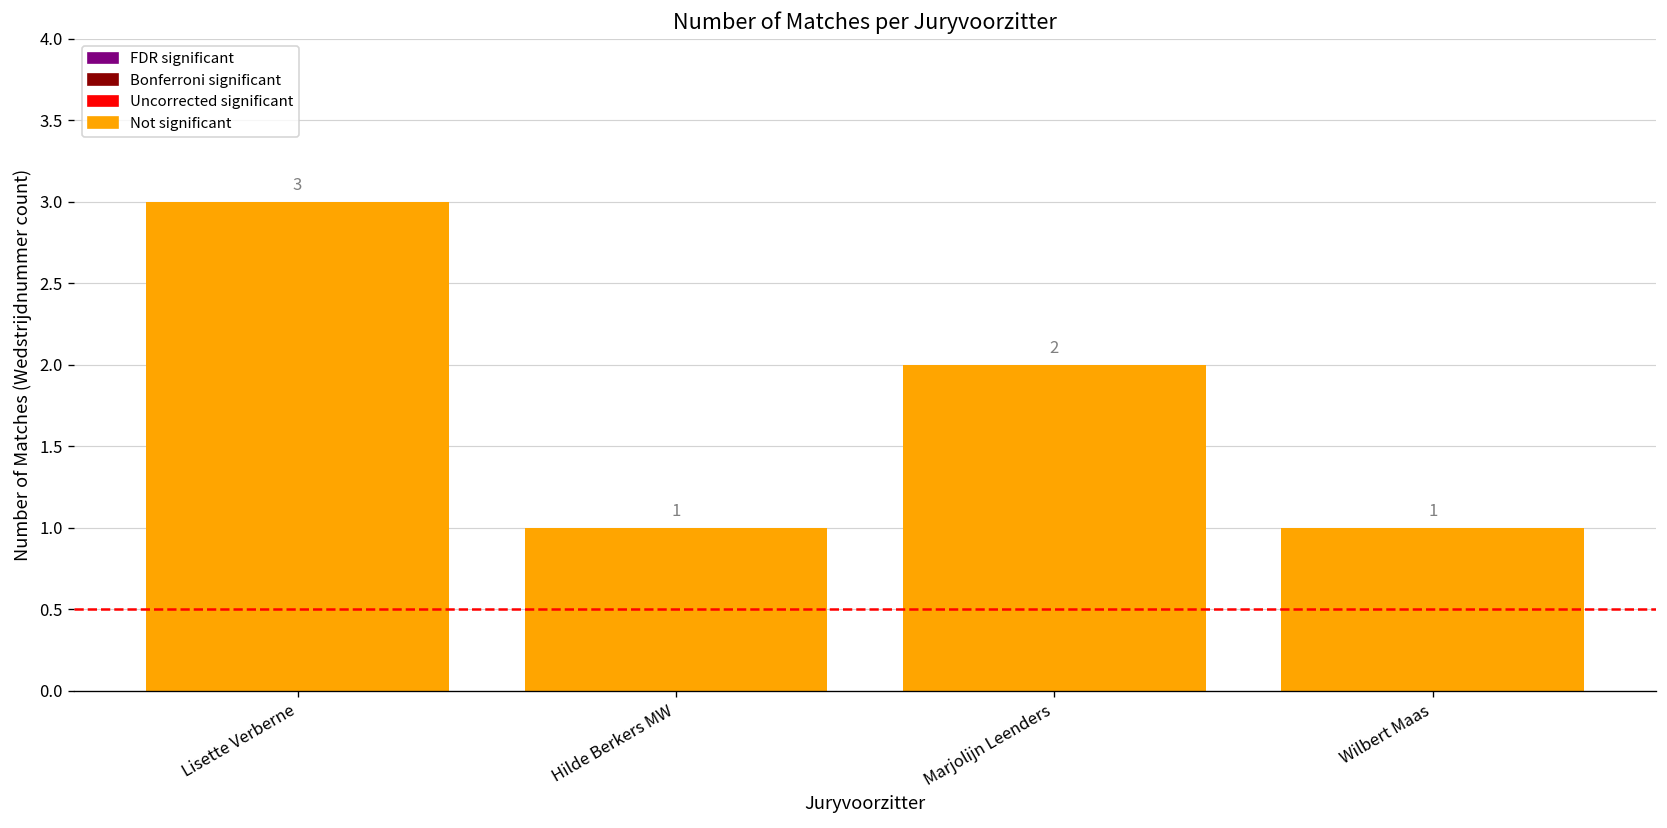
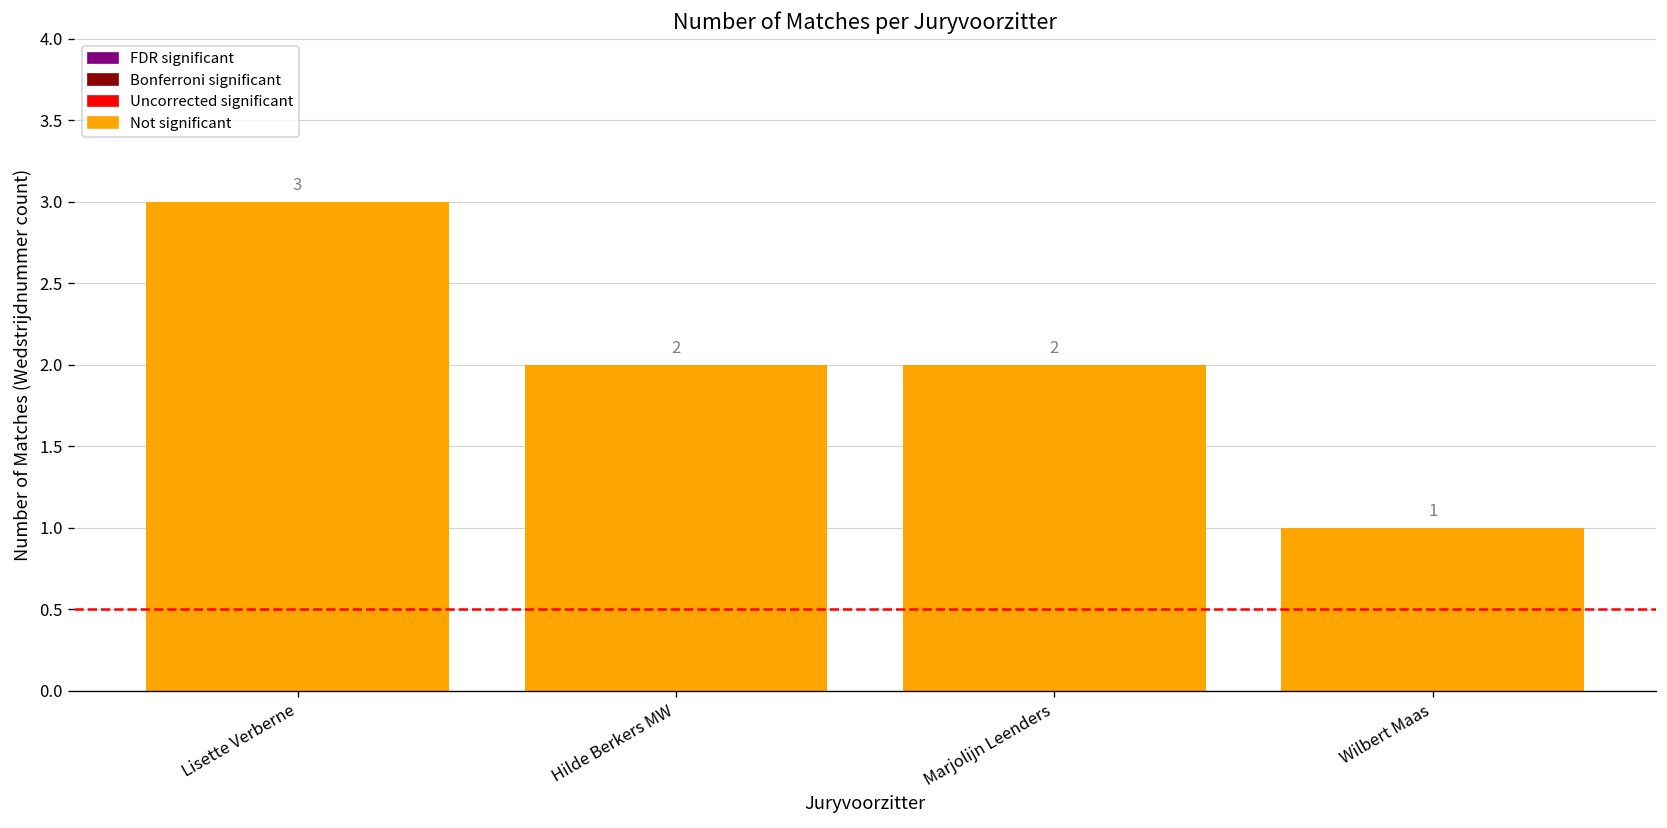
Hilde Berkers MW: 1 -> 2
